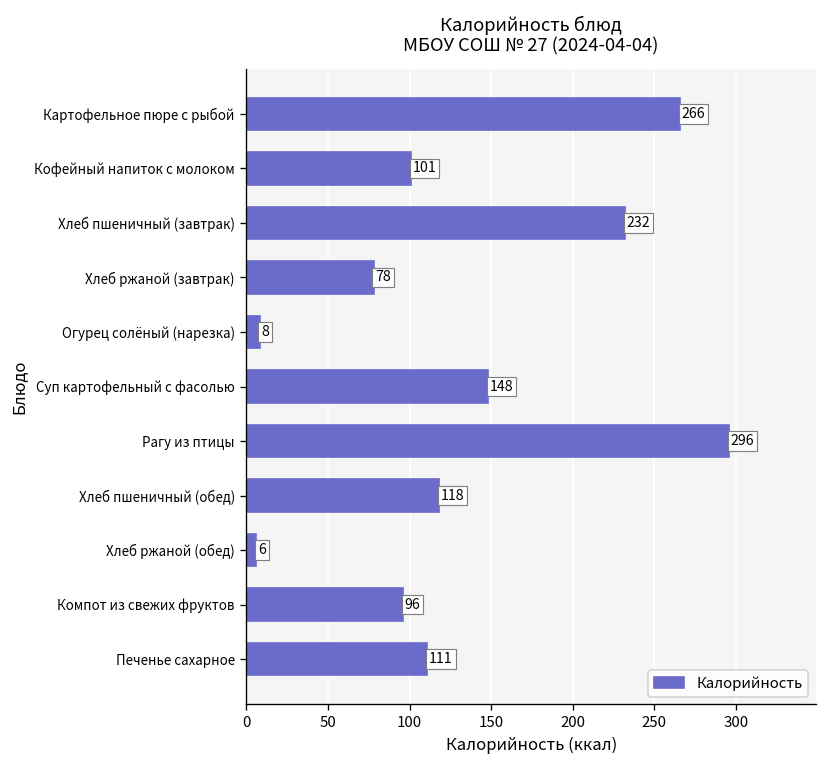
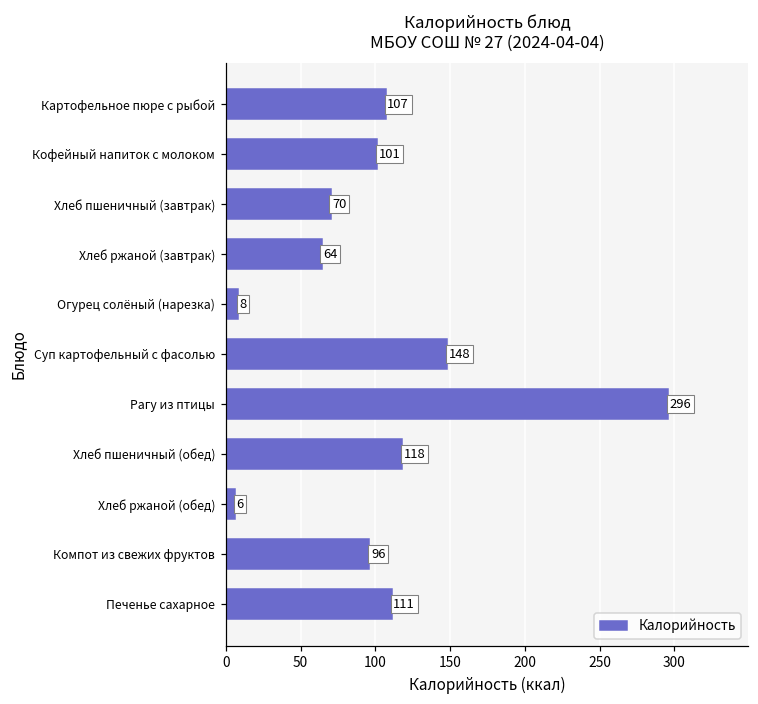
Картофельное пюре с рыбой: 266 -> 107
Хлеб пшеничный (завтрак): 232 -> 70
Хлеб ржаной (завтрак): 78 -> 64
